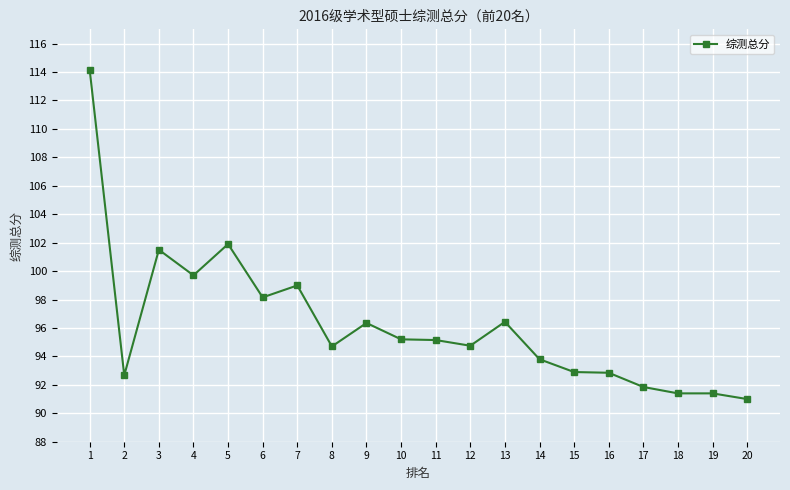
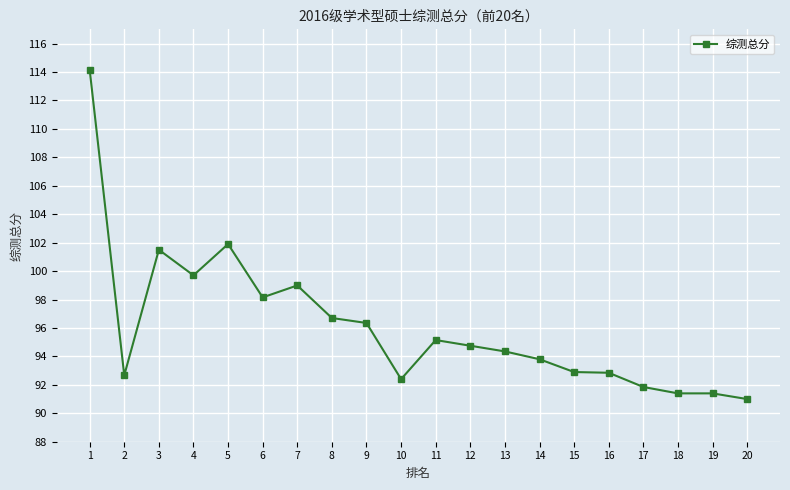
8: 94.7 -> 96.7
10: 95.2 -> 92.4
13: 96.4 -> 94.4
